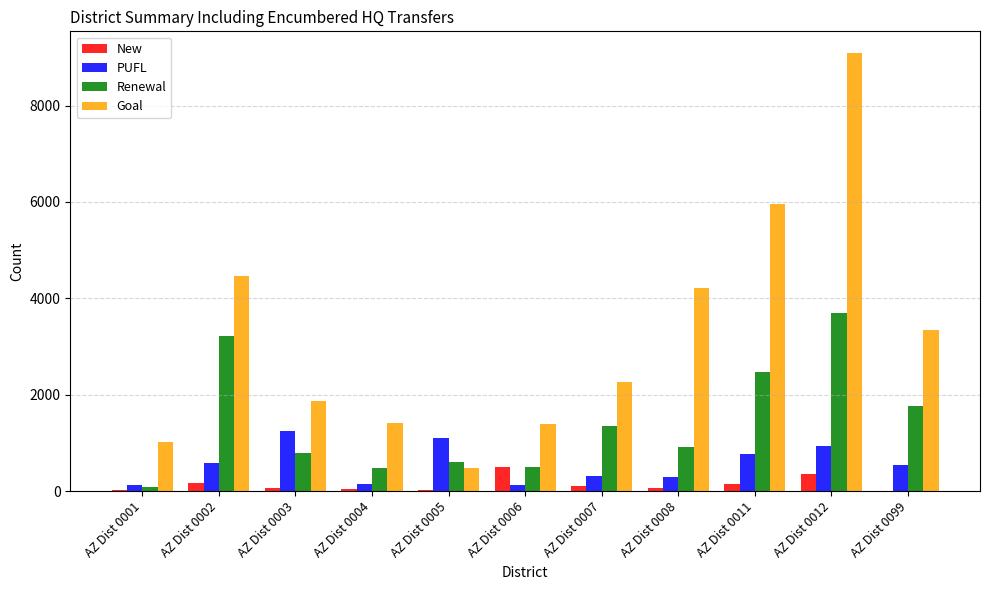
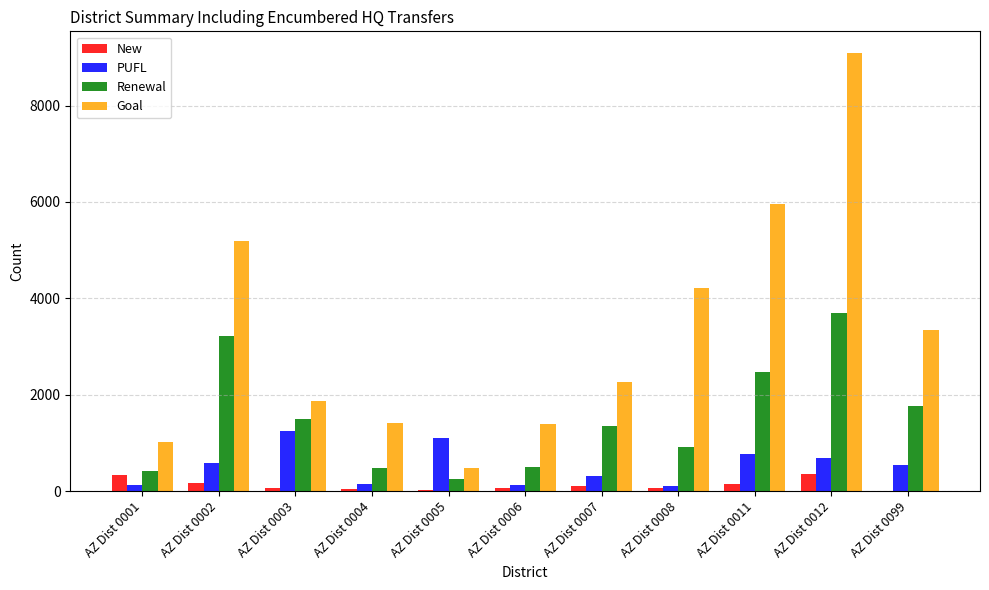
New, AZ Dist 0001: 0 -> 300
Renewal, AZ Dist 0001: 100 -> 400
Goal, AZ Dist 0002: 4500 -> 5200
Renewal, AZ Dist 0003: 800 -> 1500
Renewal, AZ Dist 0005: 600 -> 300
New, AZ Dist 0006: 500 -> 100
PUFL, AZ Dist 0008: 300 -> 100
PUFL, AZ Dist 0012: 900 -> 700
